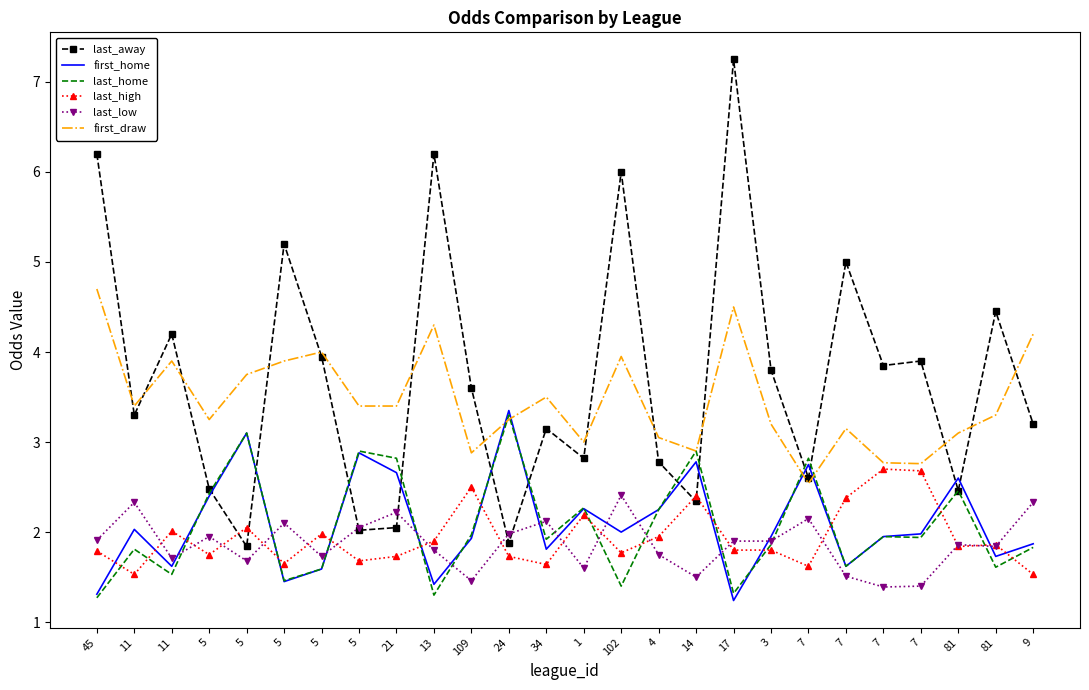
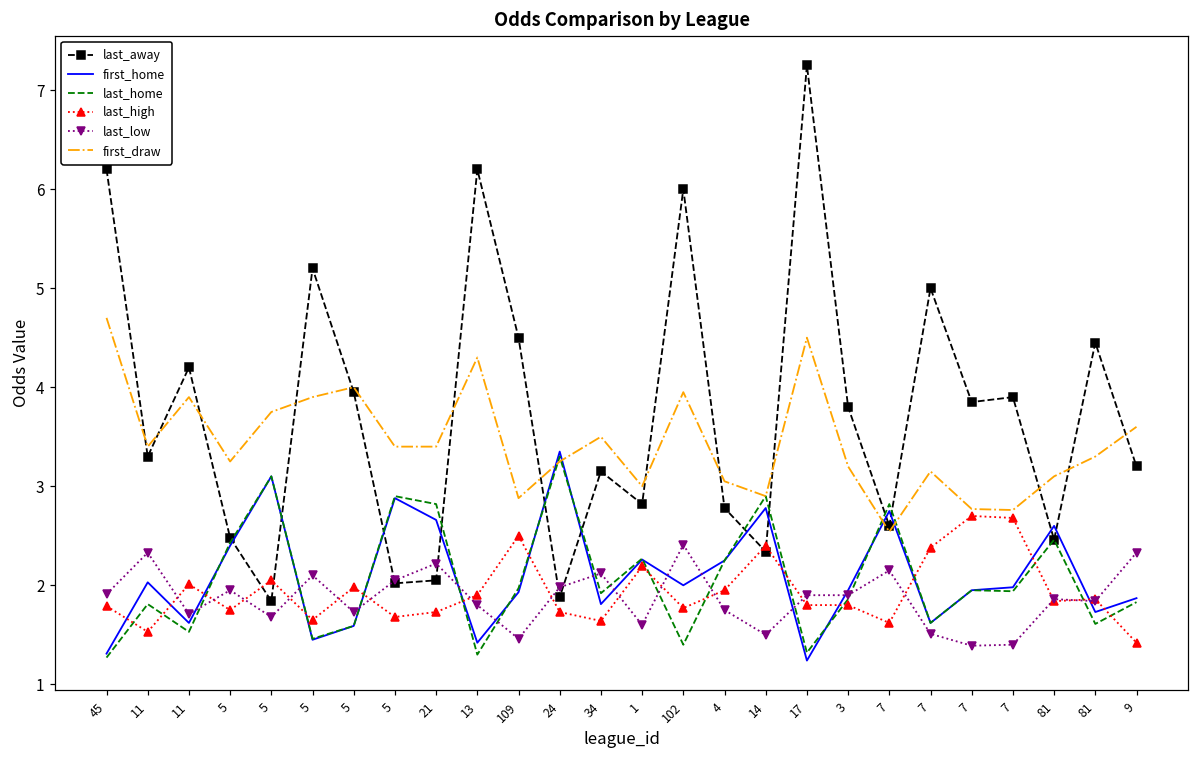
last_away, 109: 3.6 -> 4.5
last_high, 9: 1.5 -> 1.4
first_draw, 9: 4.2 -> 3.6
